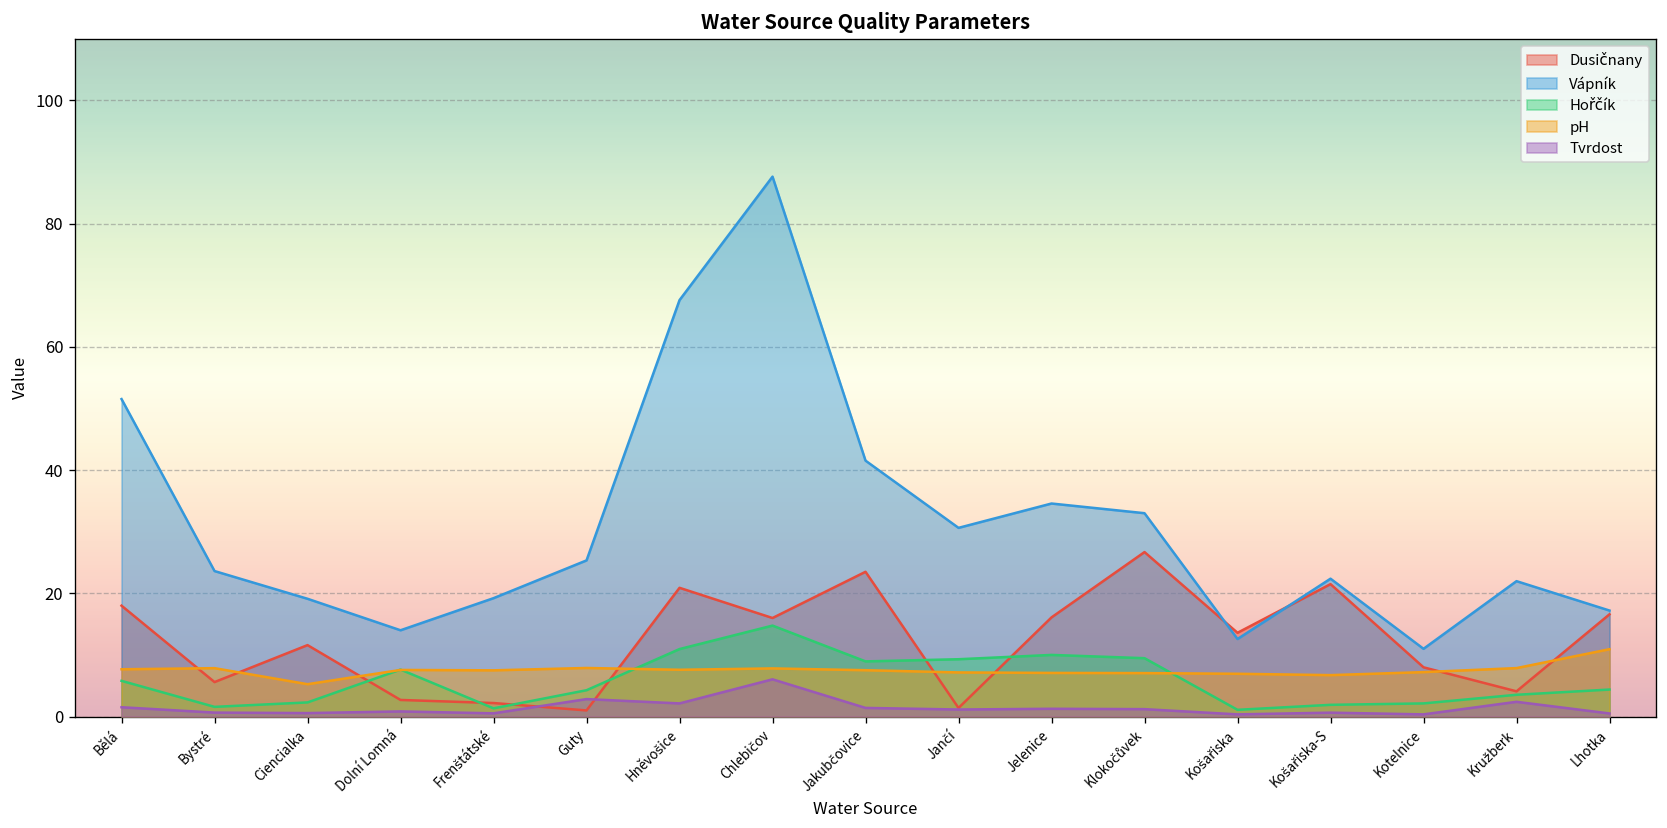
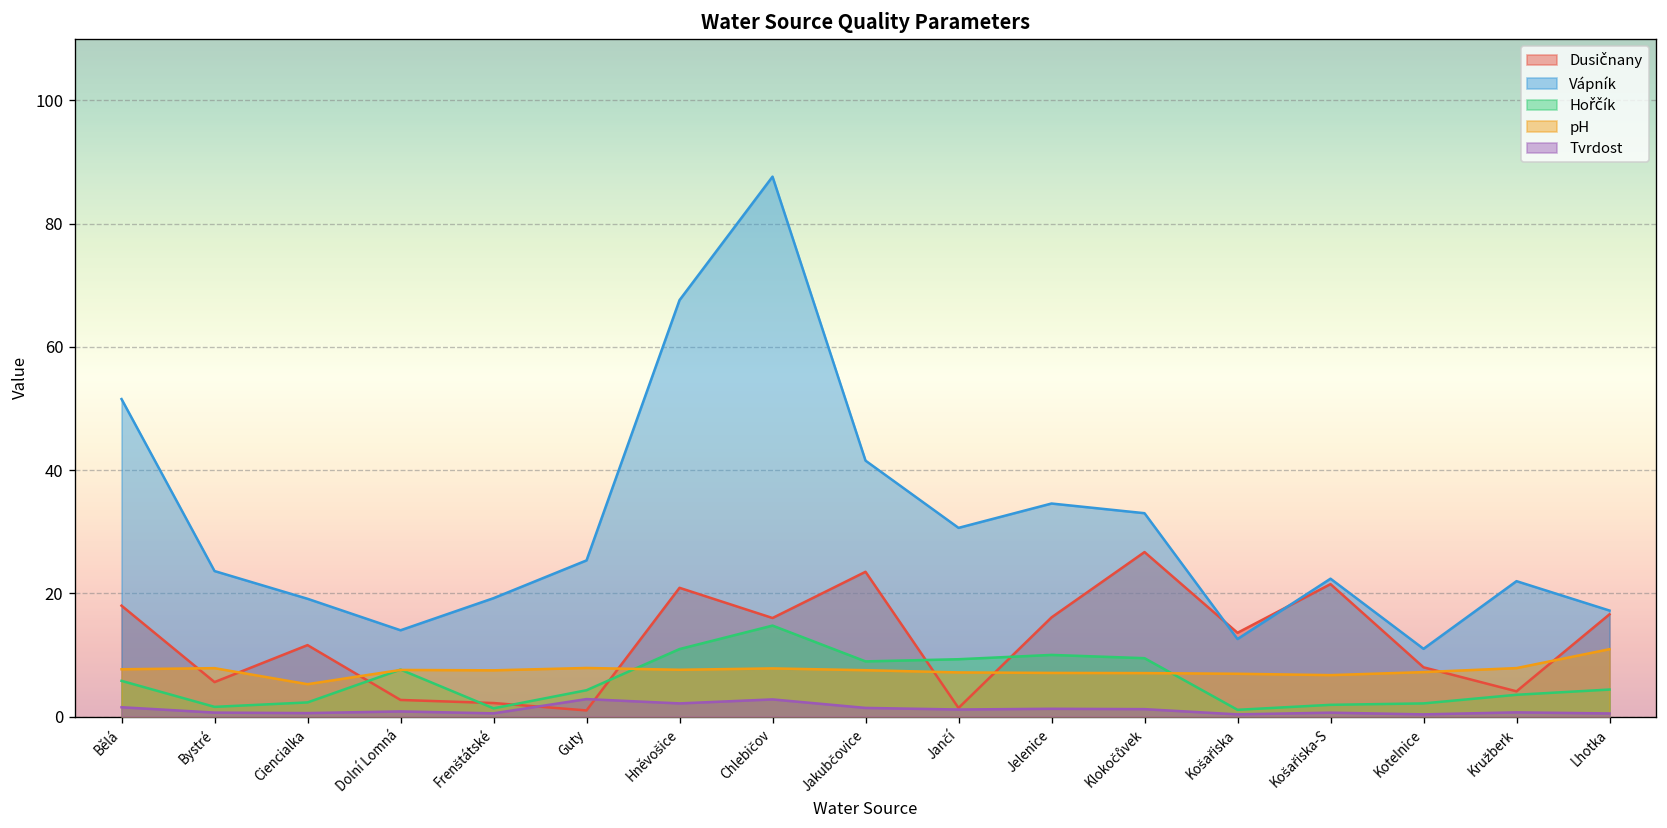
Tvrdost, Chlebičov: 6 -> 3
Tvrdost, Kružberk: 2 -> 1
